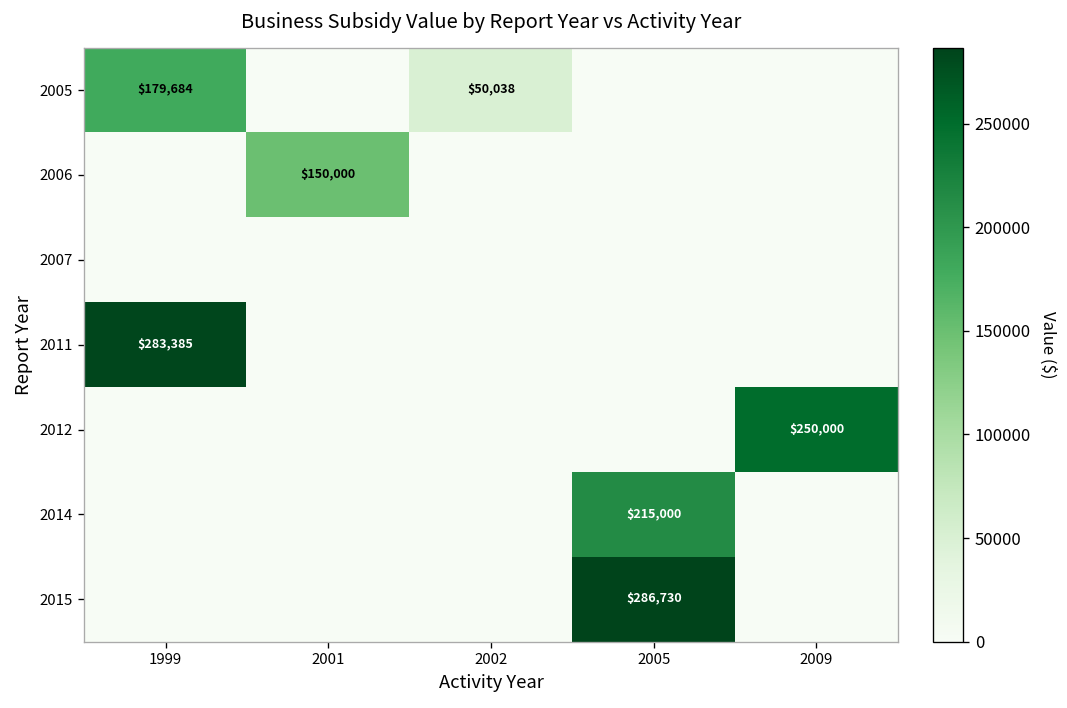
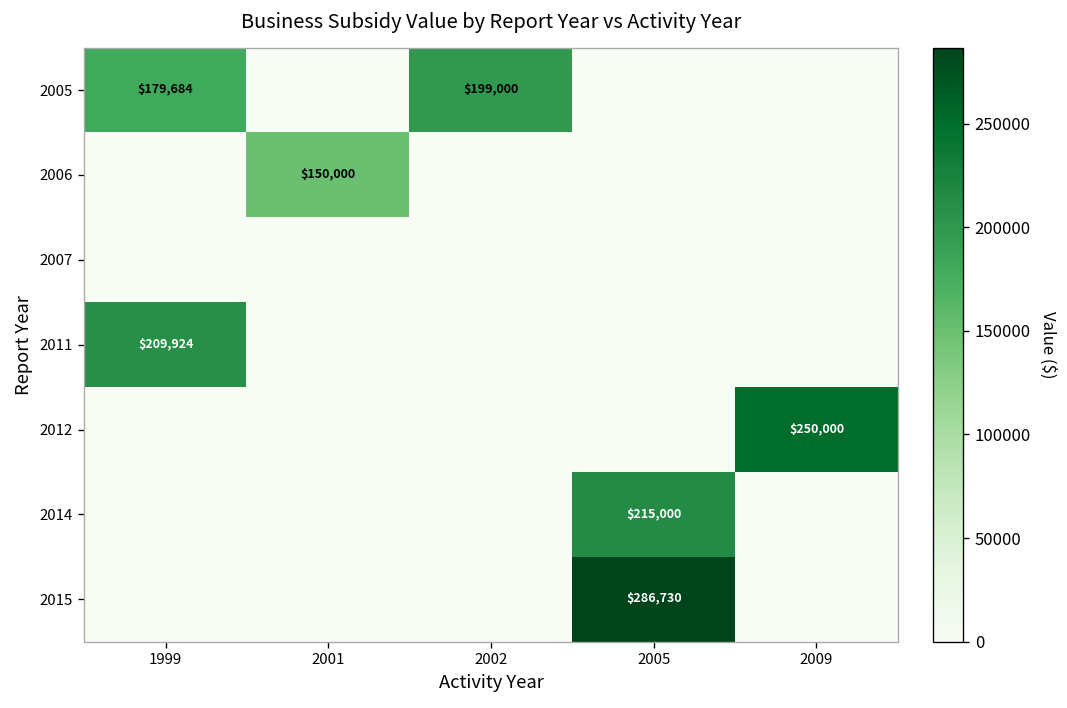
2005, 2002: $50,038 -> $199,000
2011, 1999: $283,385 -> $209,924
